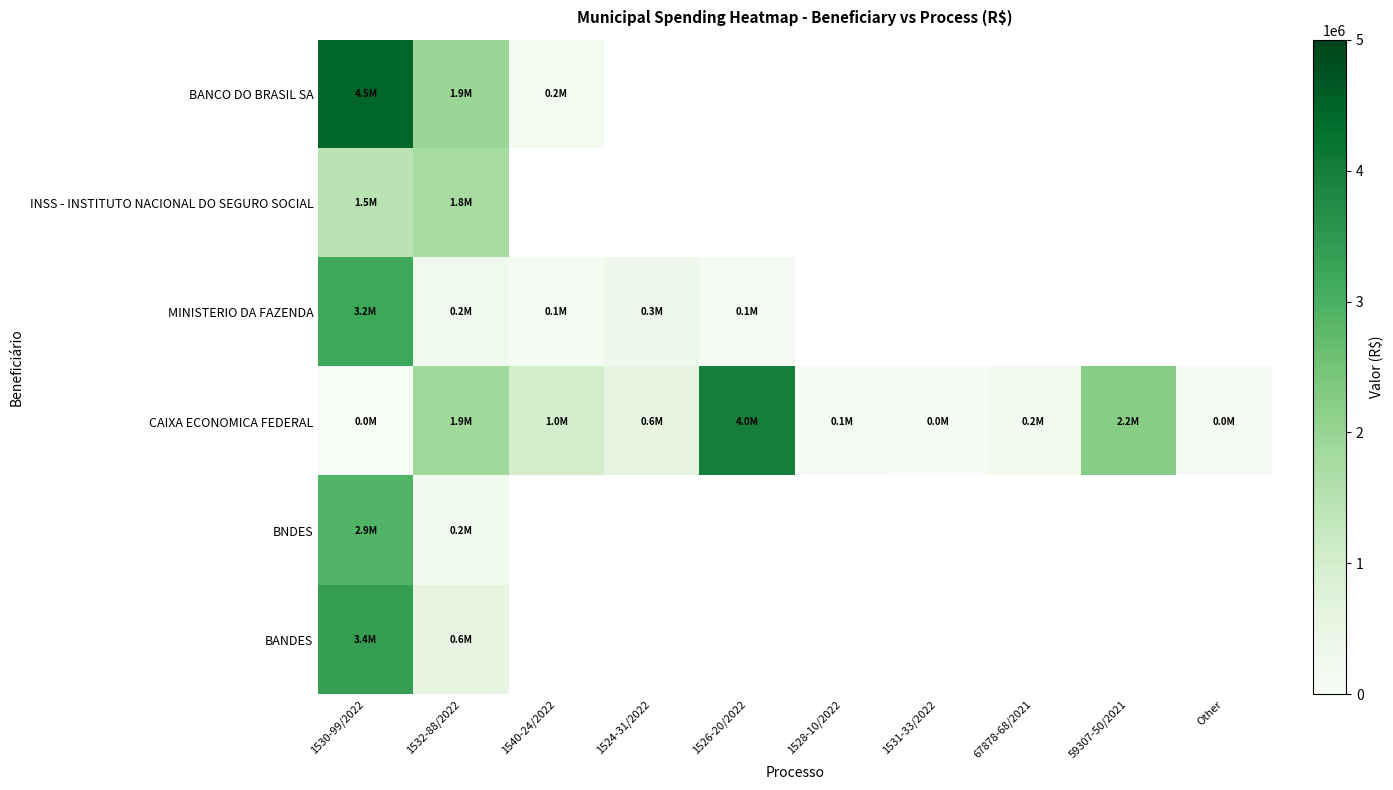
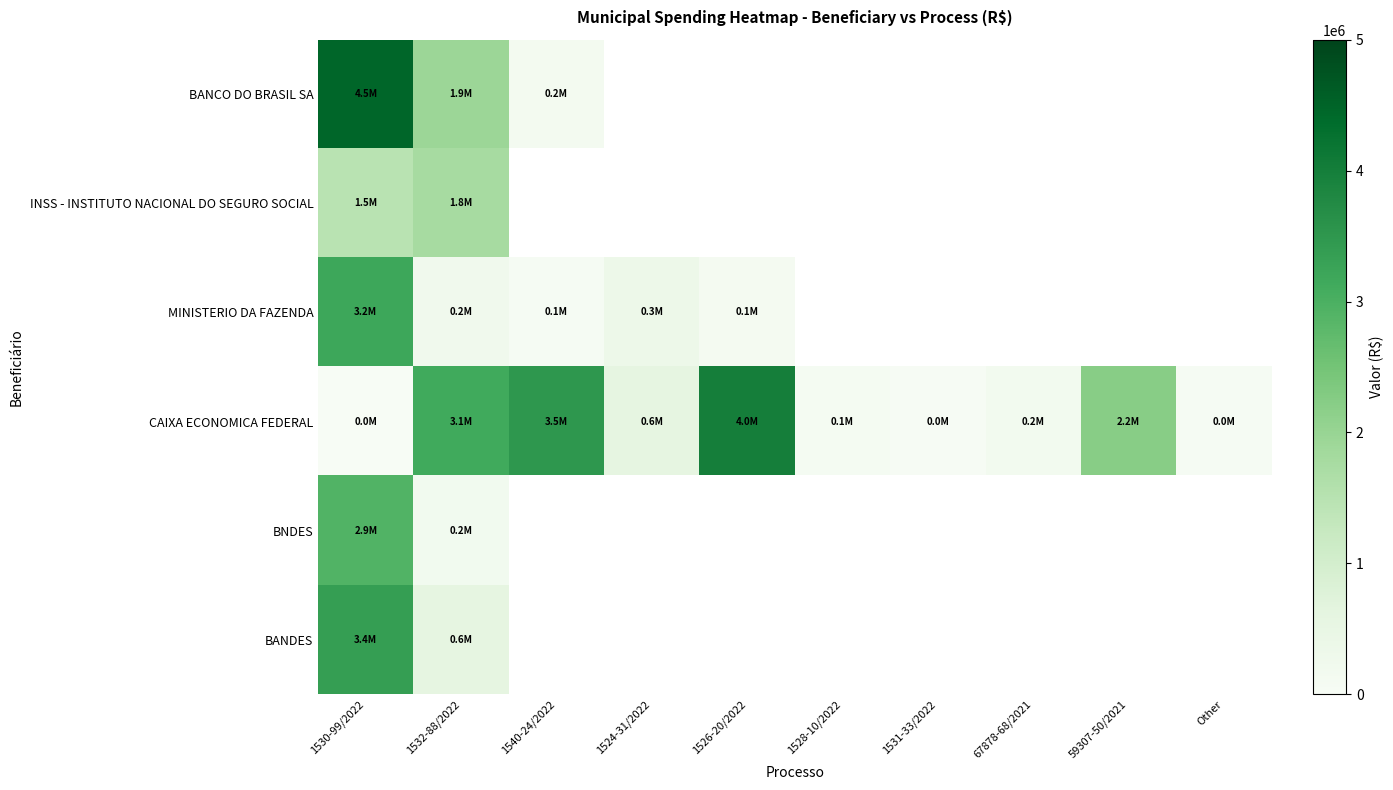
CAIXA ECONOMICA FEDERAL, 1532-88/2022: 1.9M -> 3.1M
CAIXA ECONOMICA FEDERAL, 1540-24/2022: 1.0M -> 3.5M
